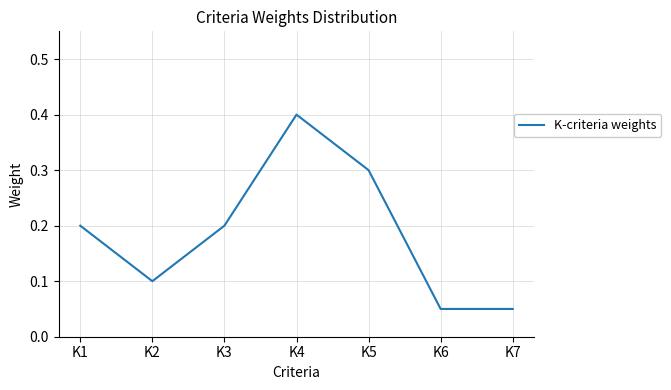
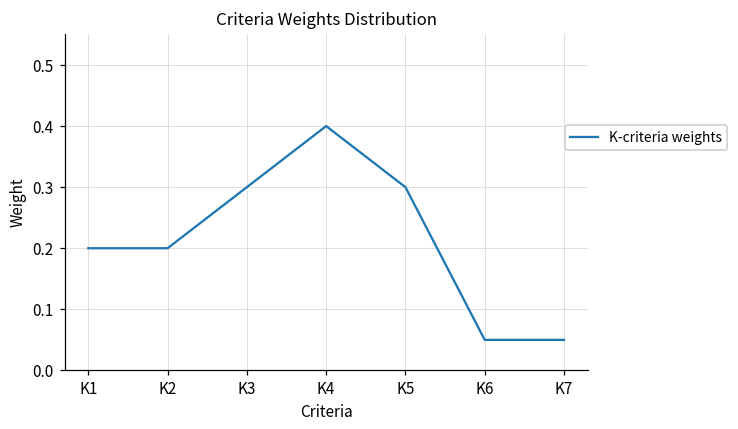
K2: 0.1 -> 0.2
K3: 0.2 -> 0.3
